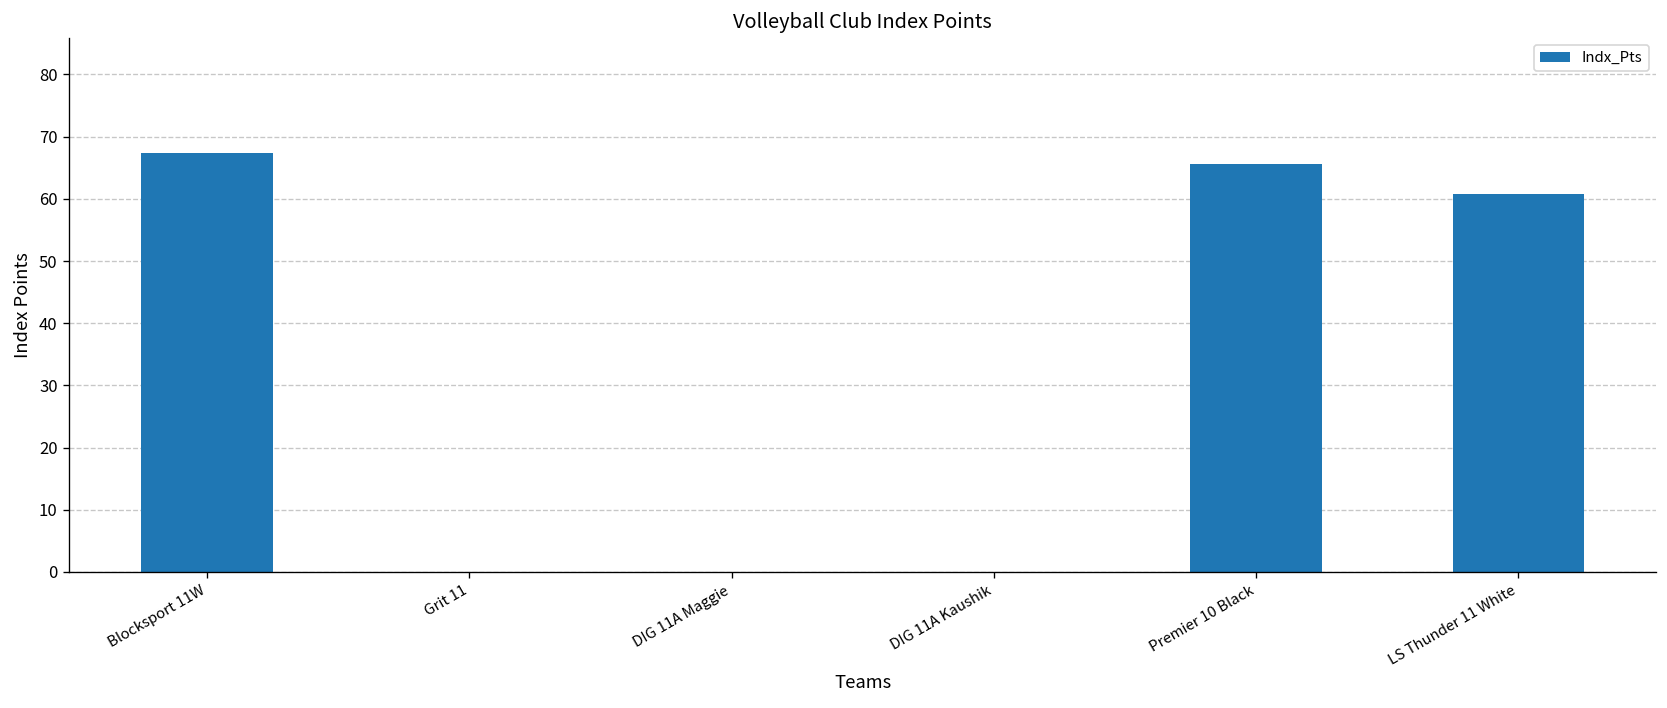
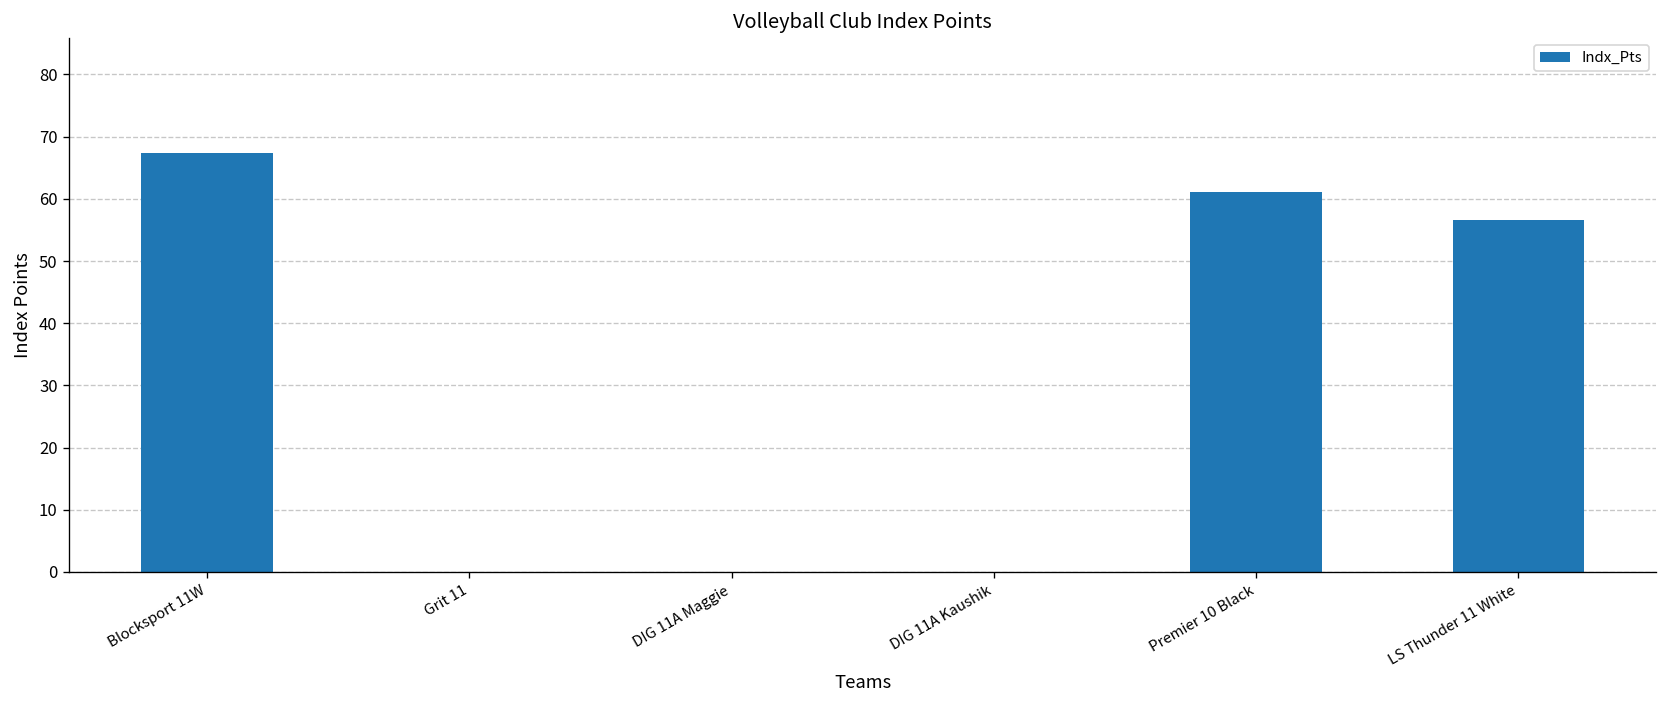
Premier 10 Black: 66 -> 61
LS Thunder 11 White: 61 -> 57
